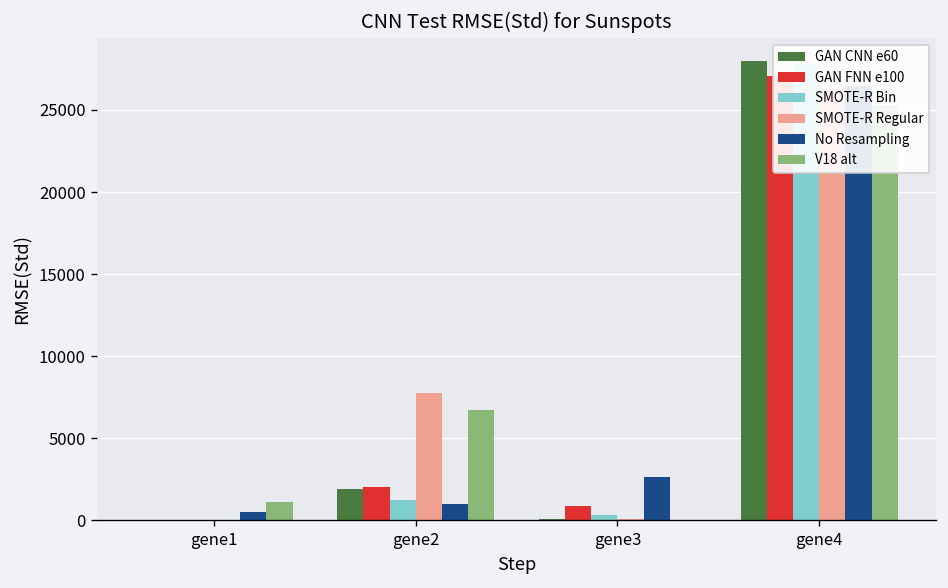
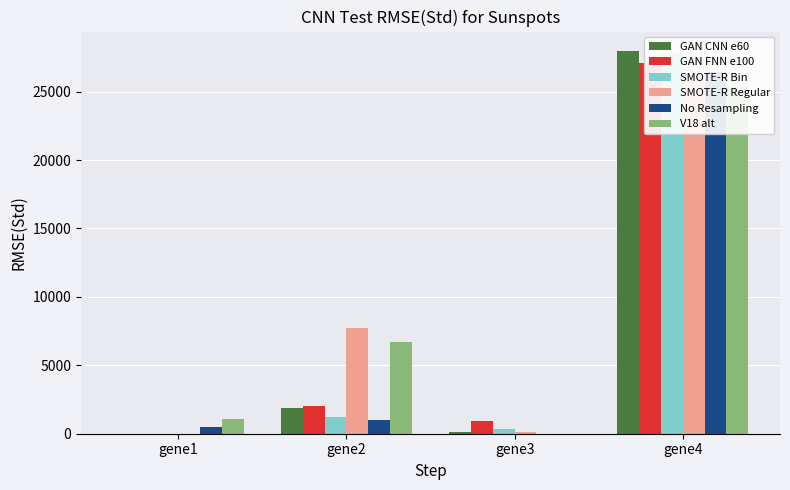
No Resampling, gene3: 2600 -> 0
